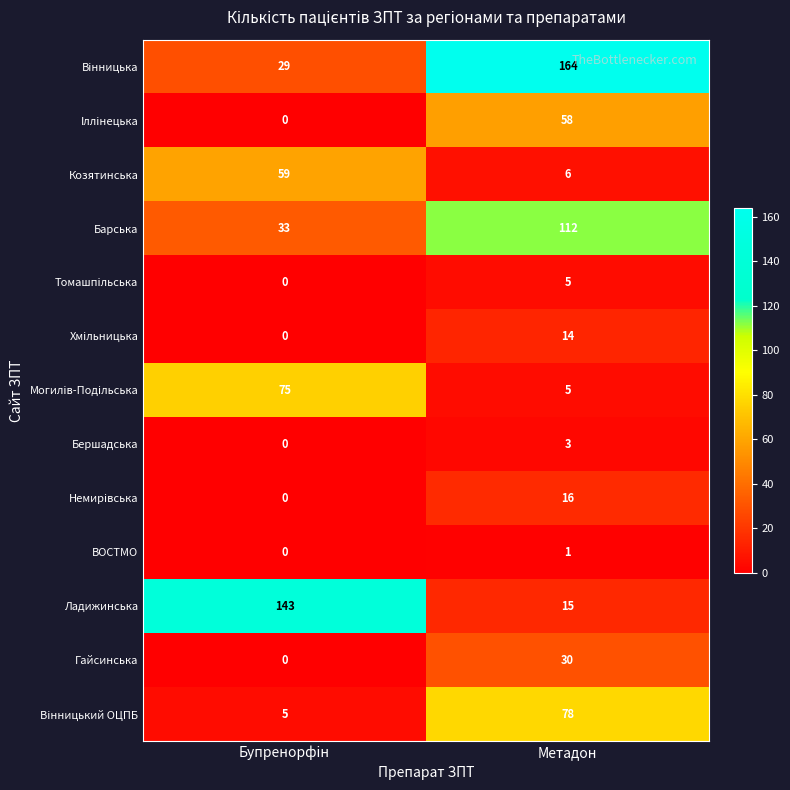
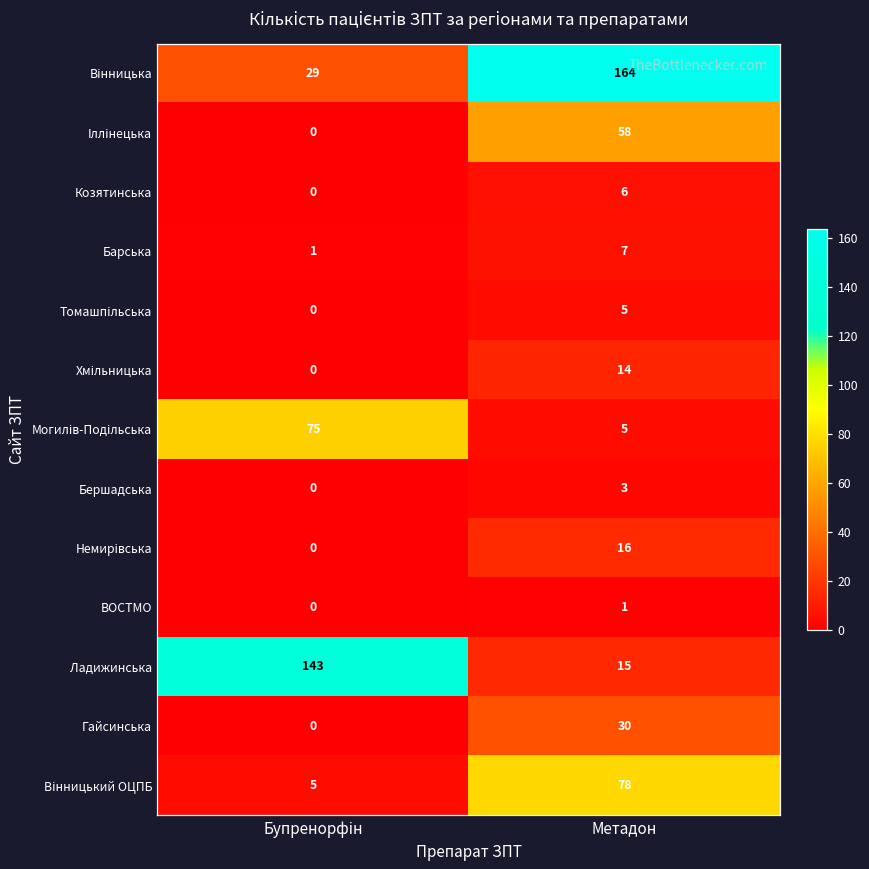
Козятинська, Бупренорфін: 59 -> 0
Барська, Бупренорфін: 33 -> 1
Барська, Метадон: 112 -> 7
